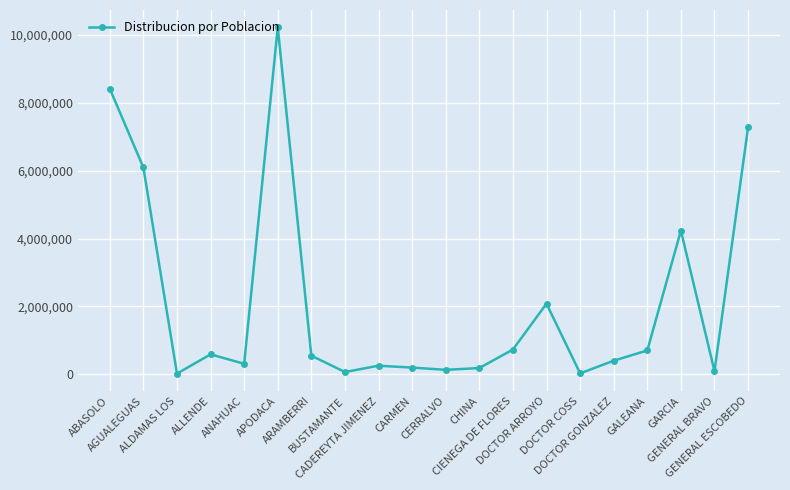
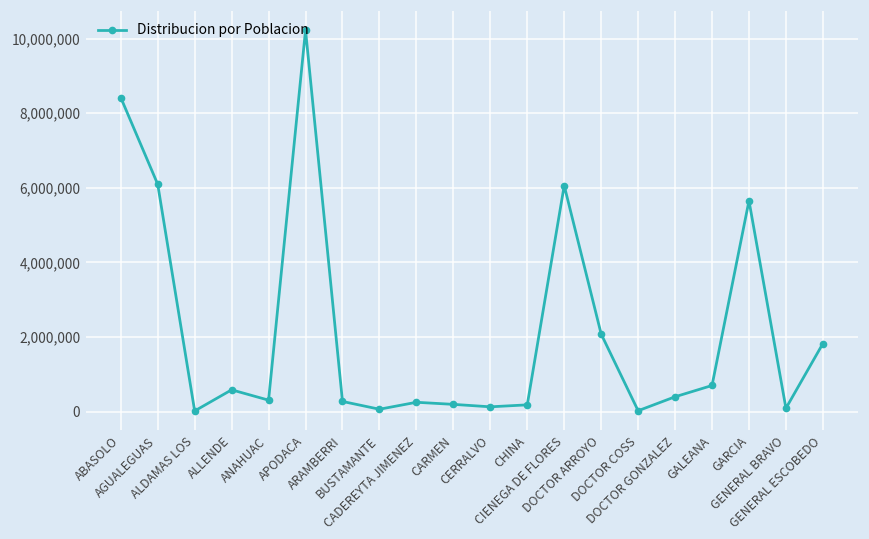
ARAMBERRI: 600,000 -> 300,000
CIENEGA DE FLORES: 700,000 -> 6,100,000
GARCIA: 4,200,000 -> 5,700,000
GENERAL ESCOBEDO: 7,300,000 -> 1,800,000
